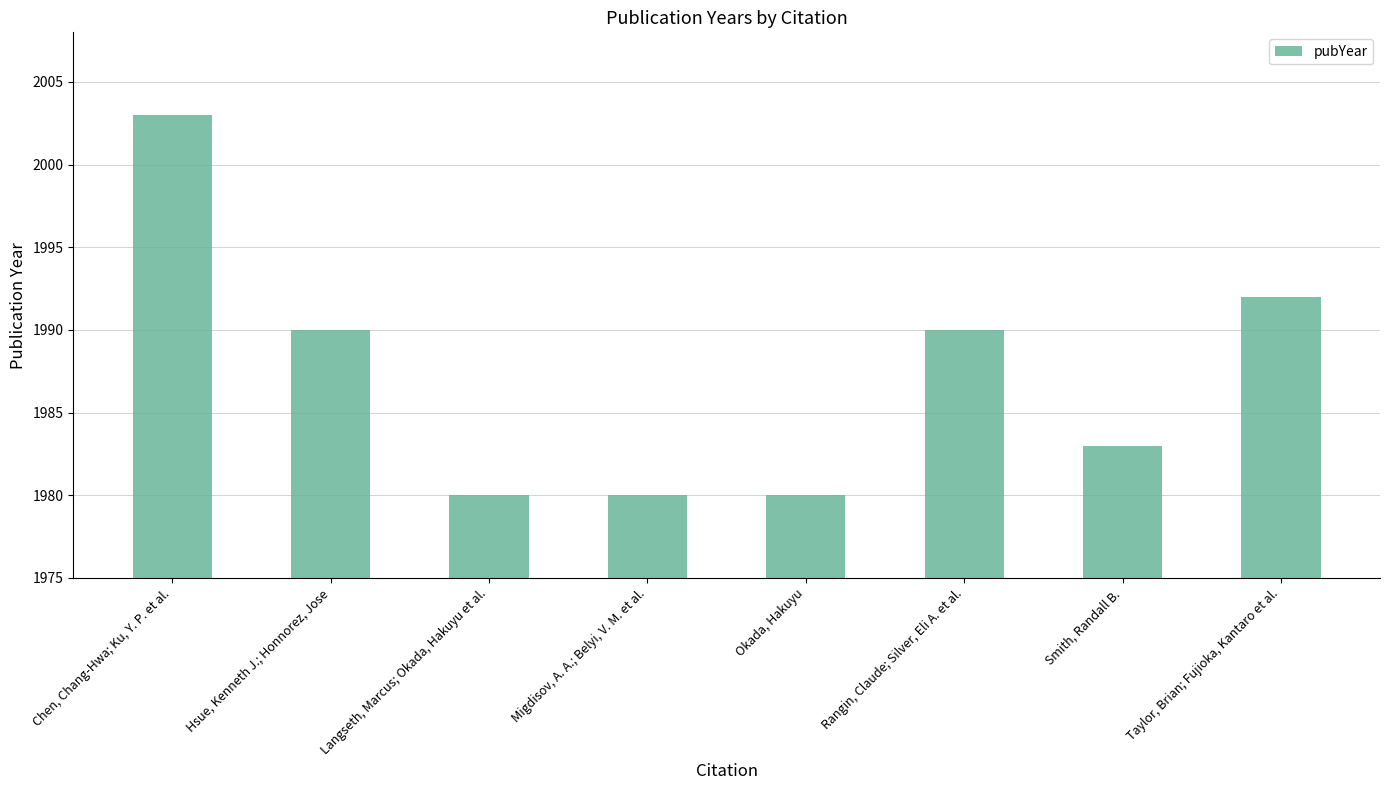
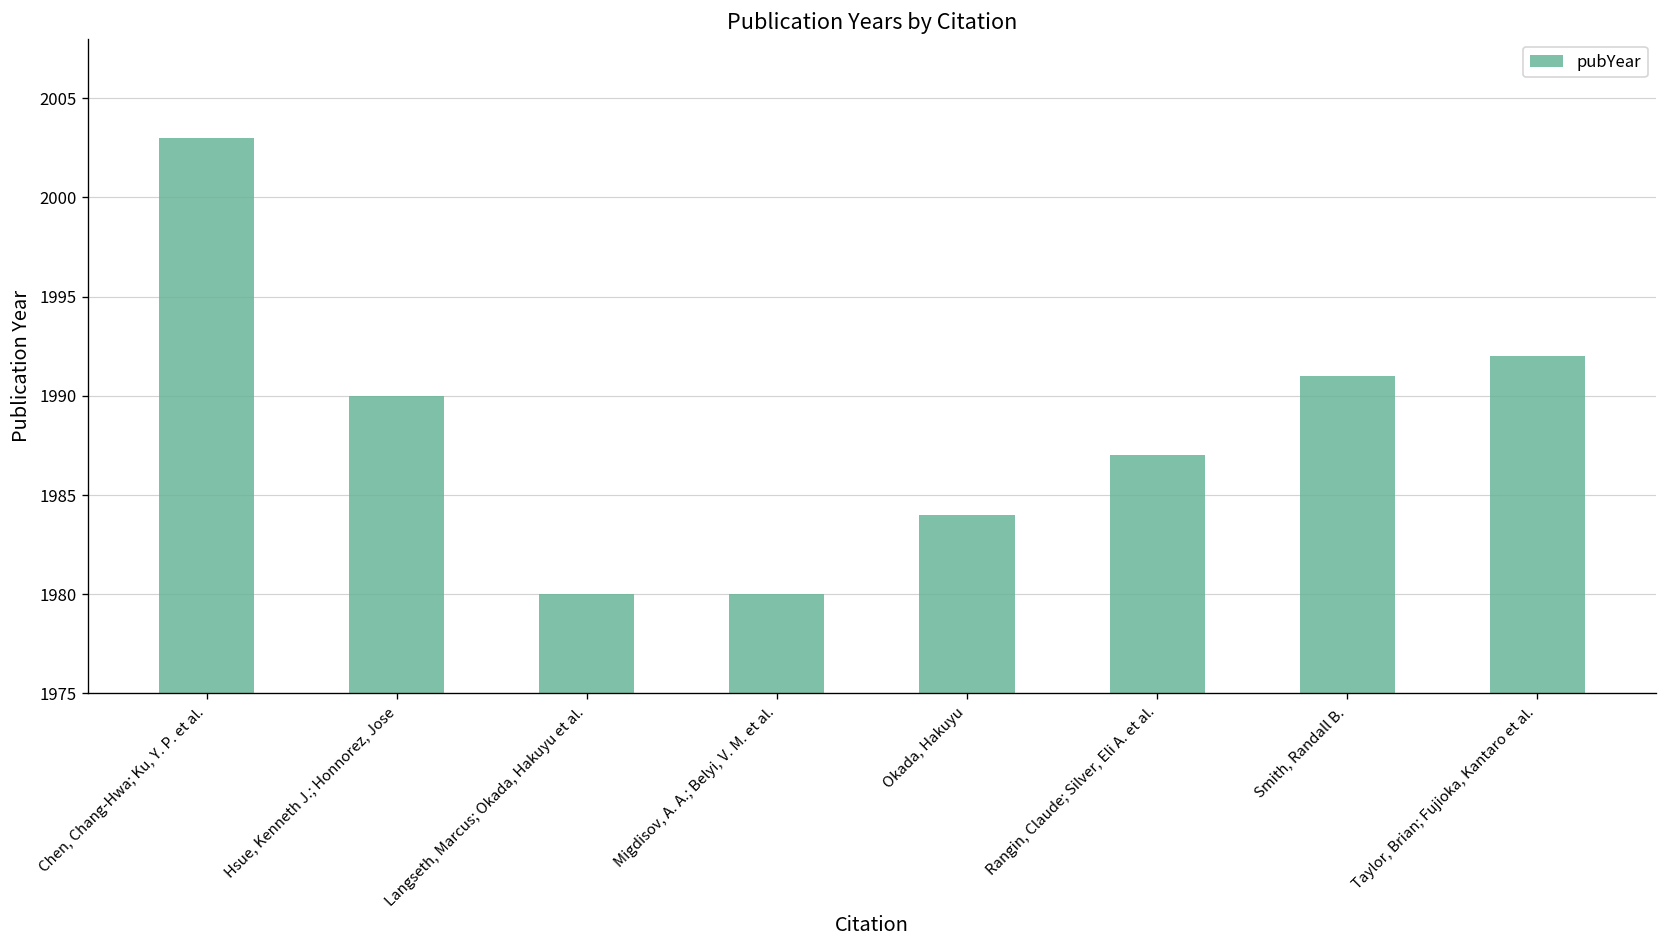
Okada, Hakuyu: 1980 -> 1984
Rangin, Claude; Silver, Eli A. et al.: 1990 -> 1987
Smith, Randall B.: 1983 -> 1991
